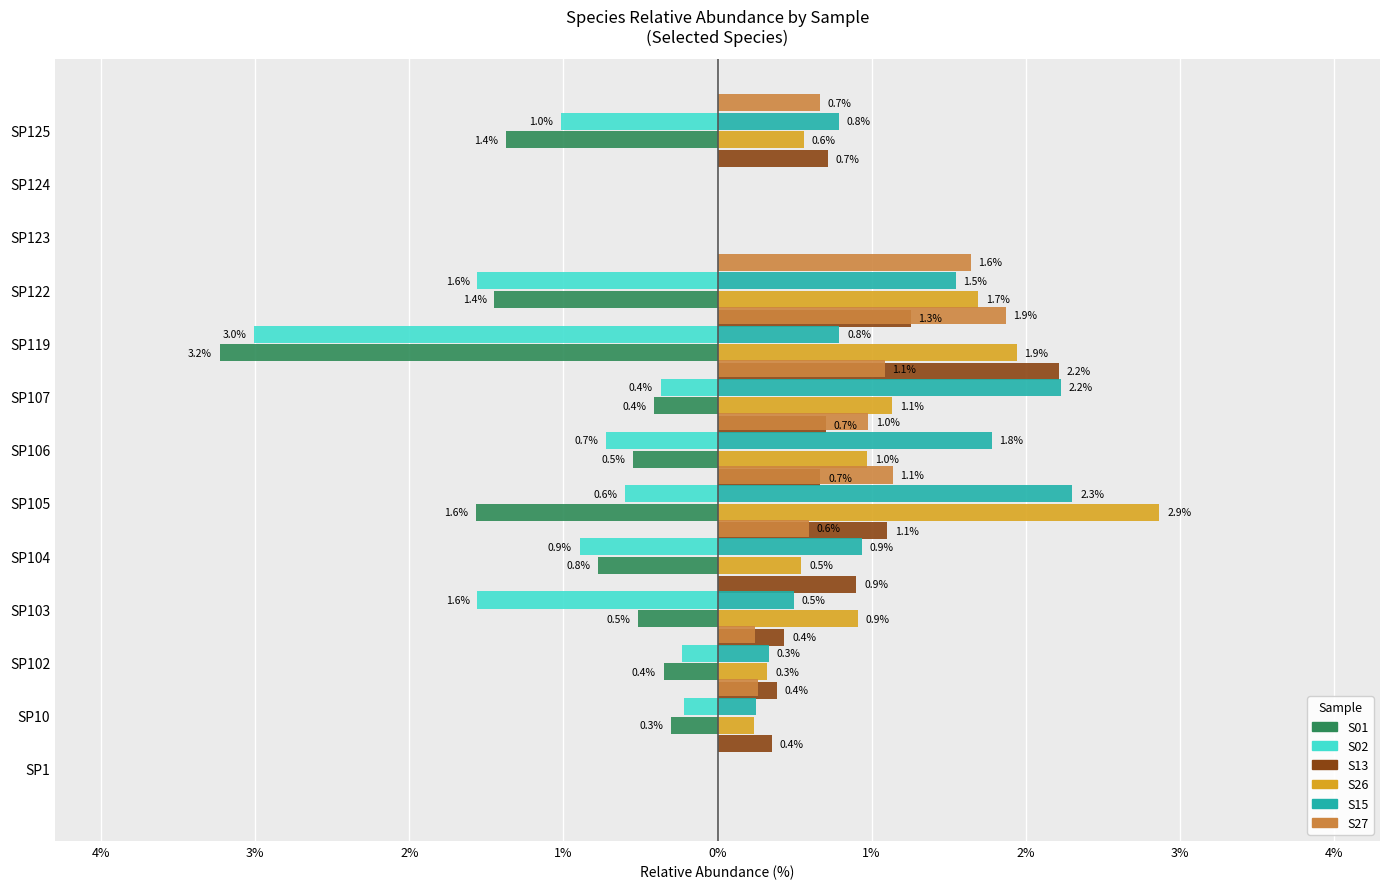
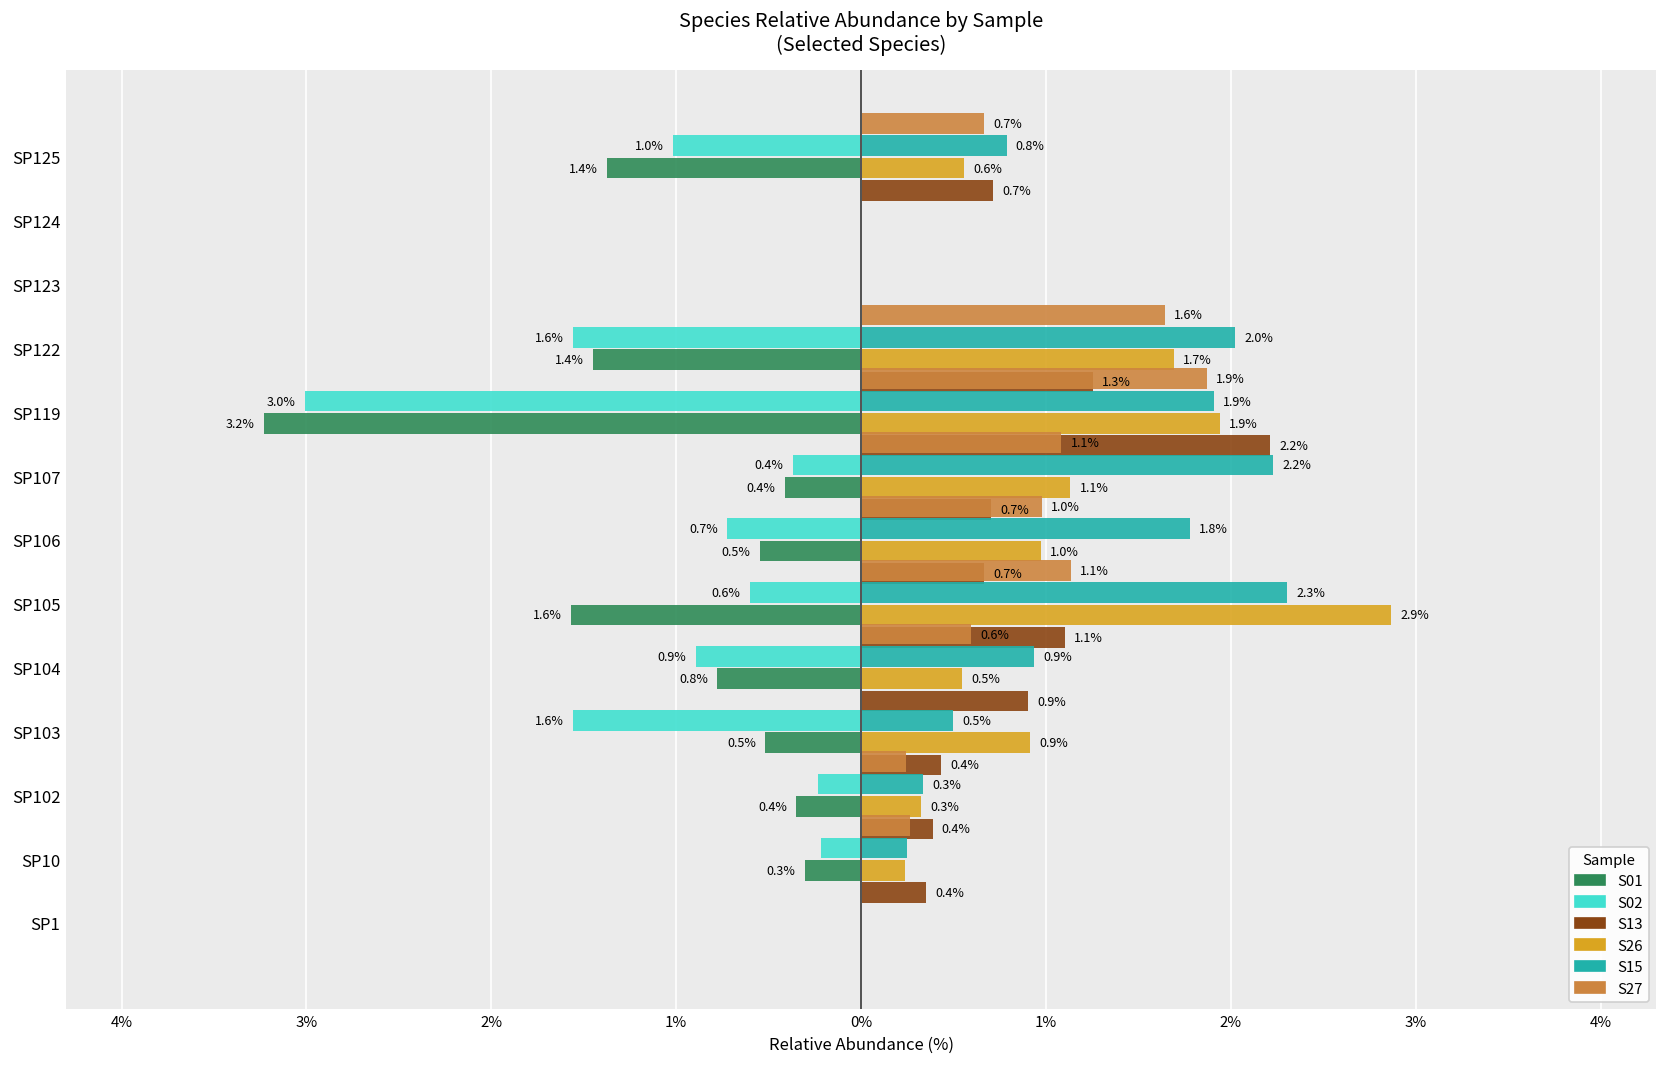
S15, SP122: 1.5% -> 2.0%
S15, SP119: 0.8% -> 1.9%
